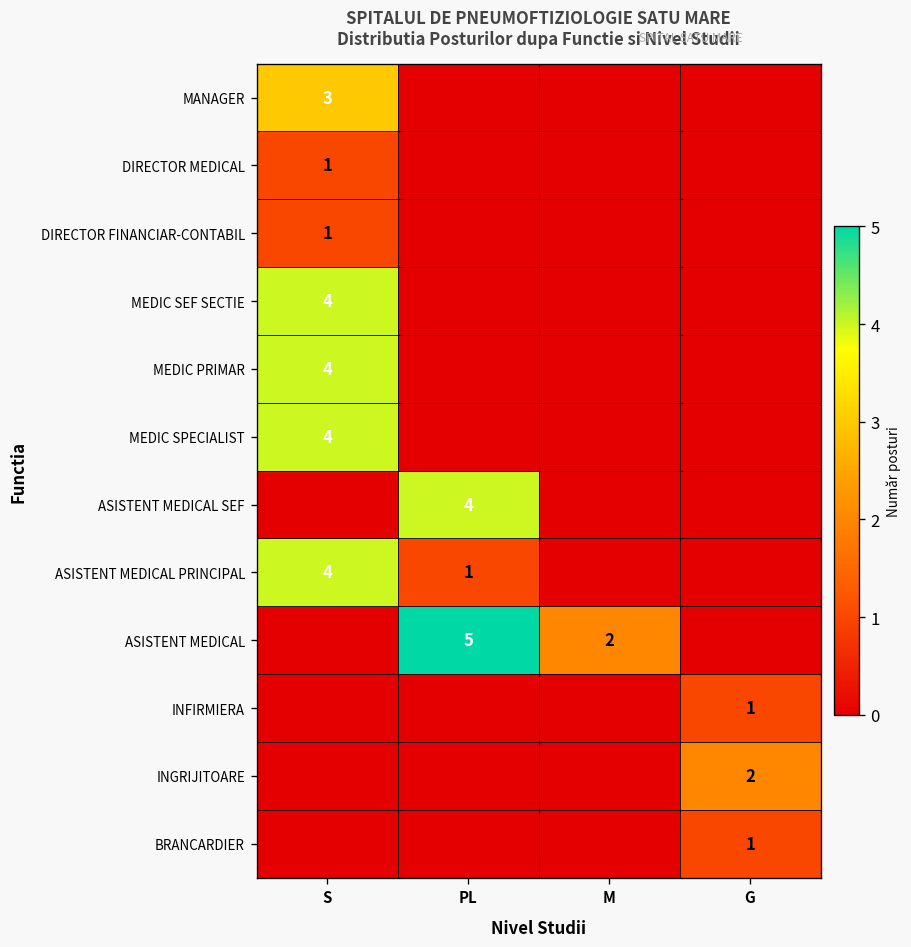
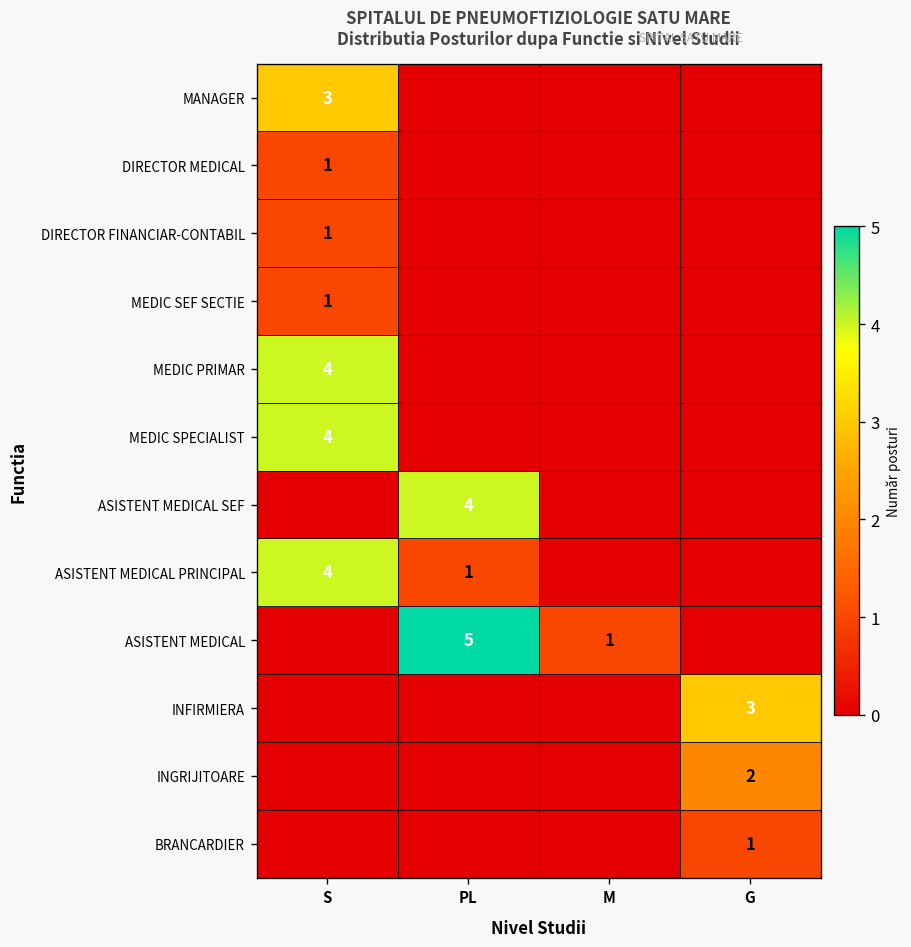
MEDIC SEF SECTIE, S: 4 -> 1
ASISTENT MEDICAL, M: 2 -> 1
INFIRMIERA, G: 1 -> 3
